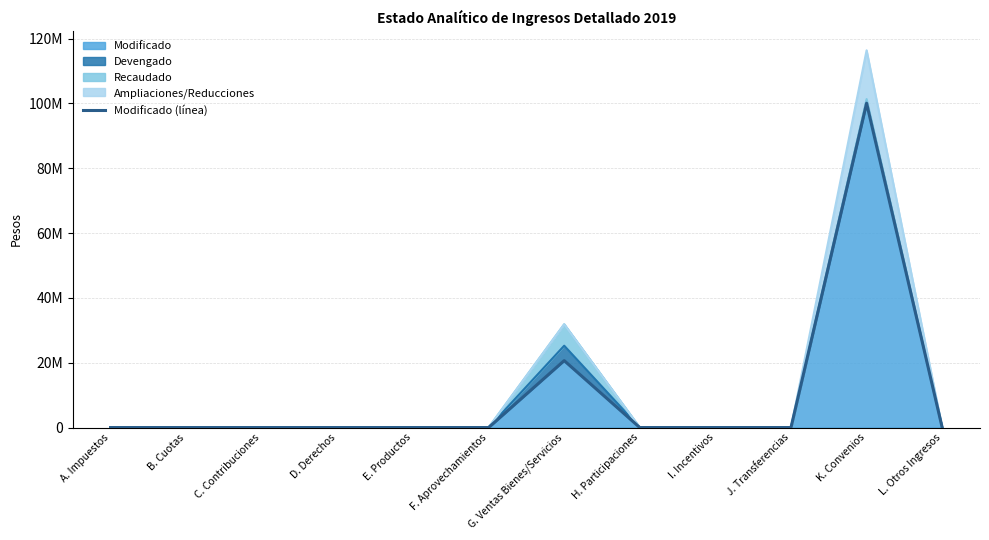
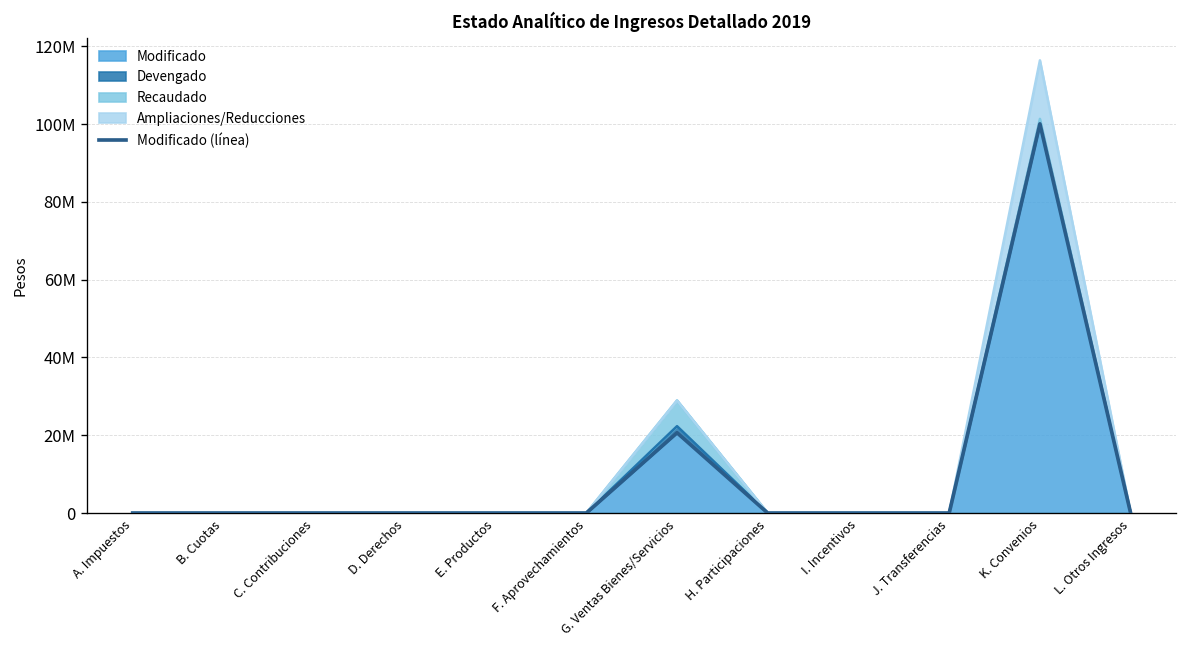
Devengado, G. Ventas Bienes/Servicios: 5000000 -> 2000000
